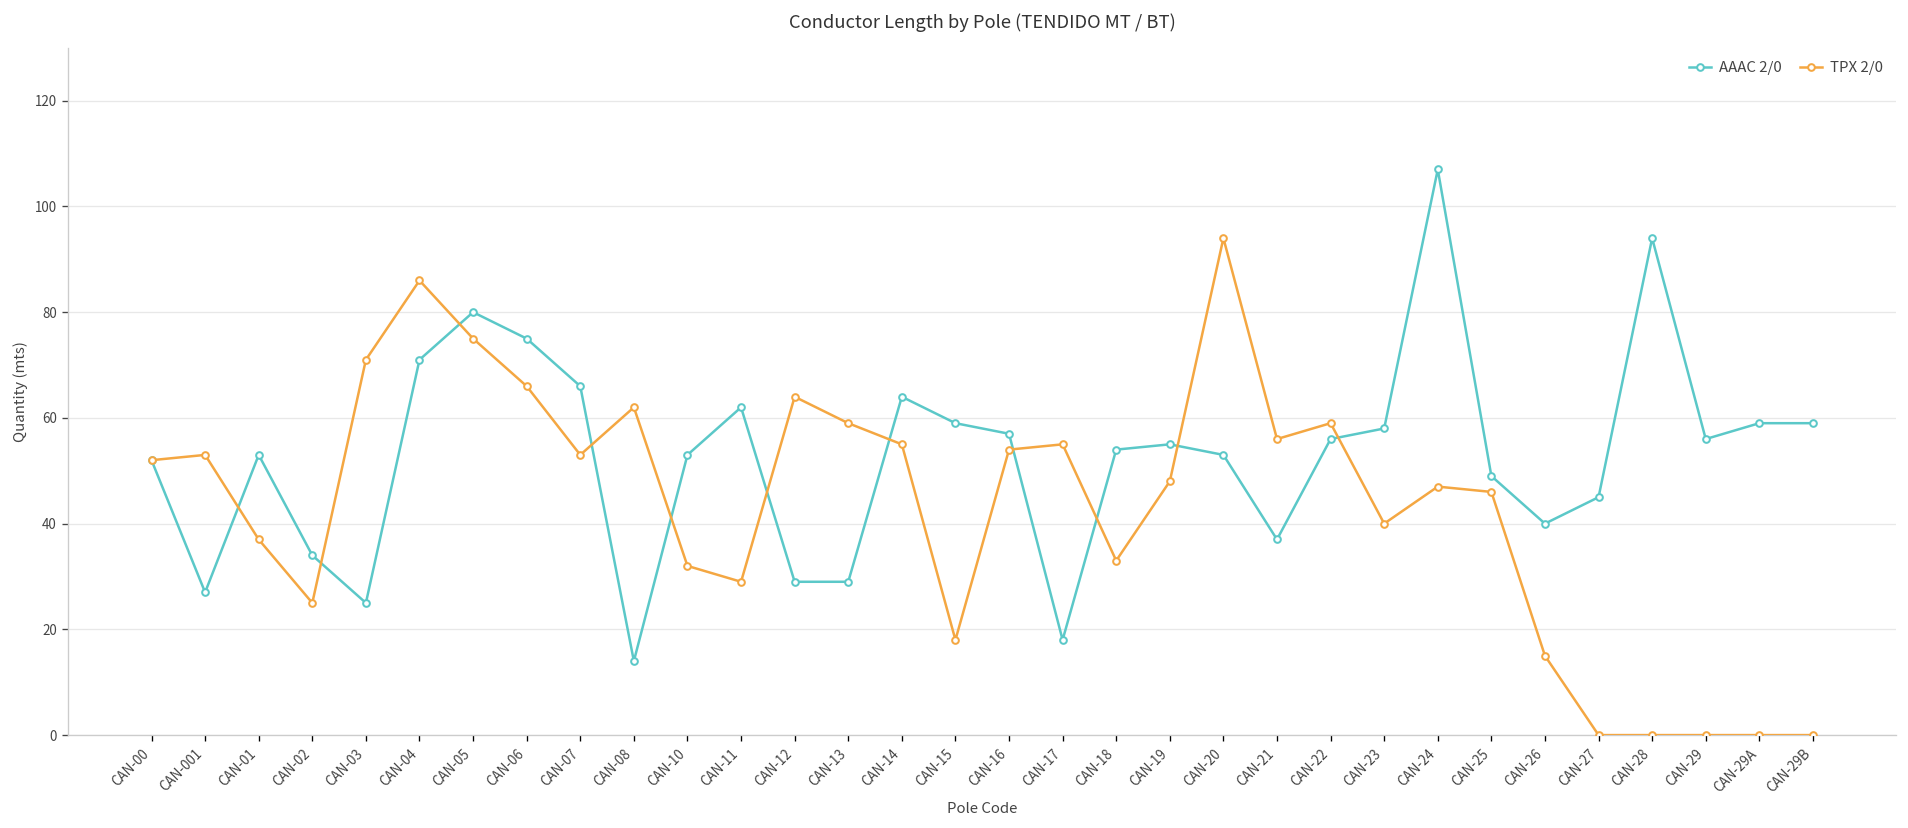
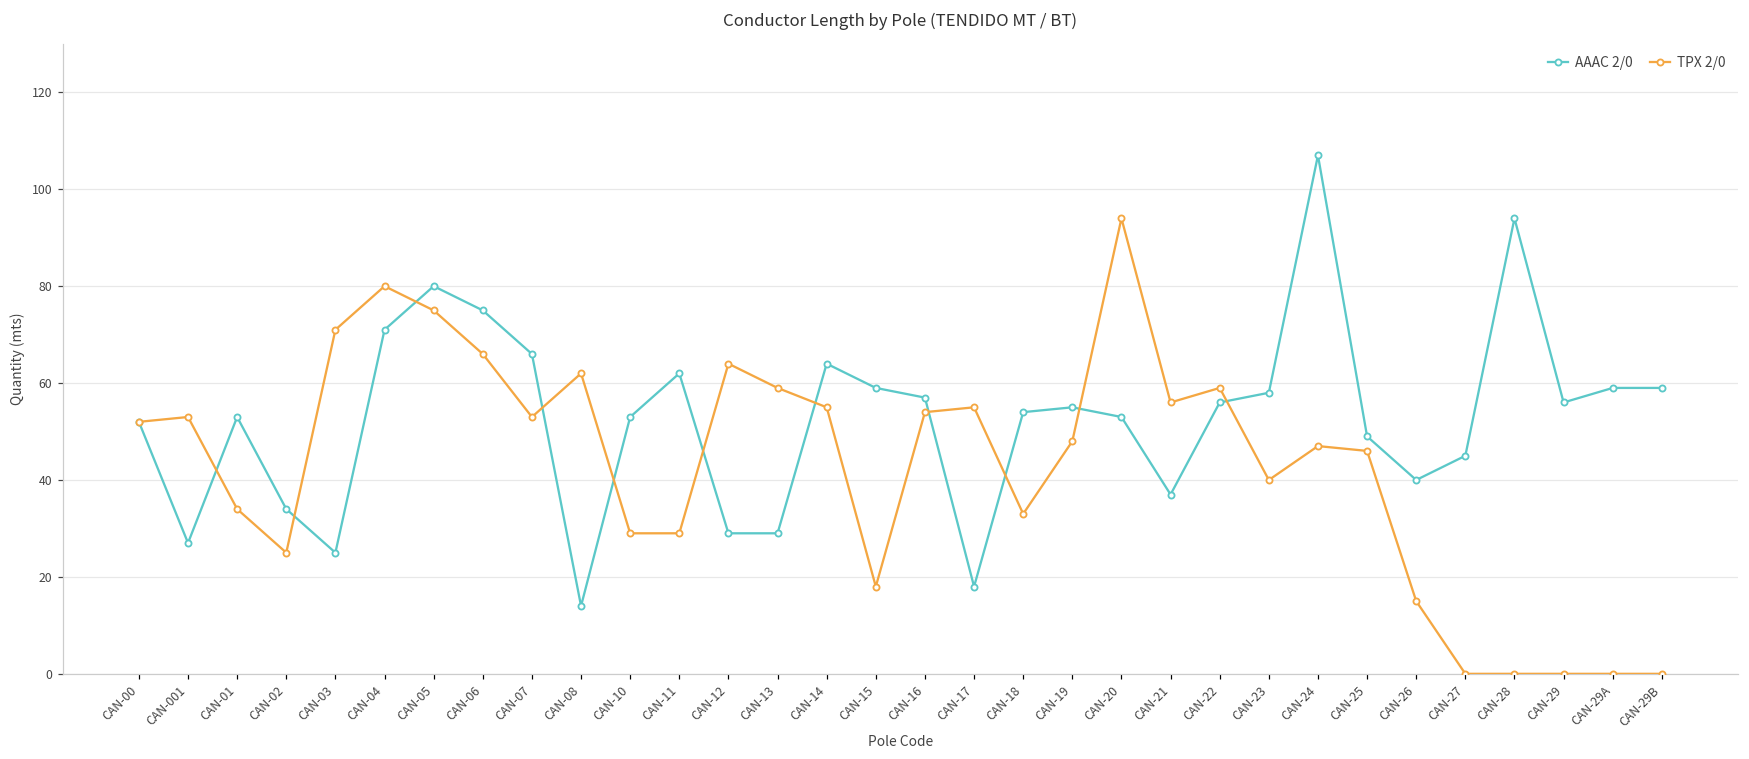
TPX 2/0, CAN-01: 37 -> 34
TPX 2/0, CAN-04: 86 -> 80
TPX 2/0, CAN-10: 32 -> 29
